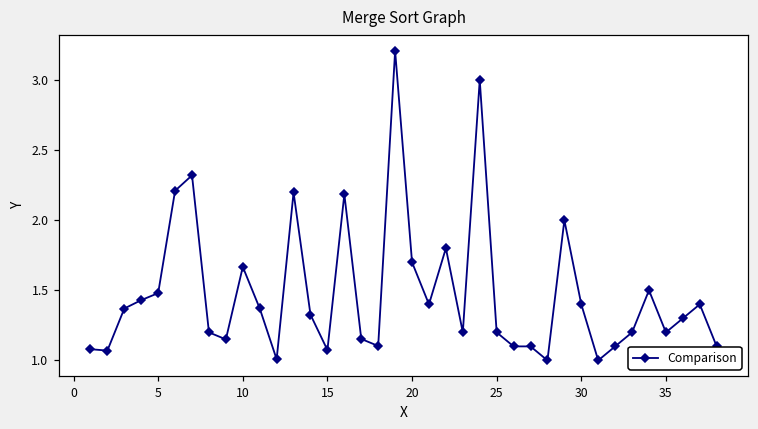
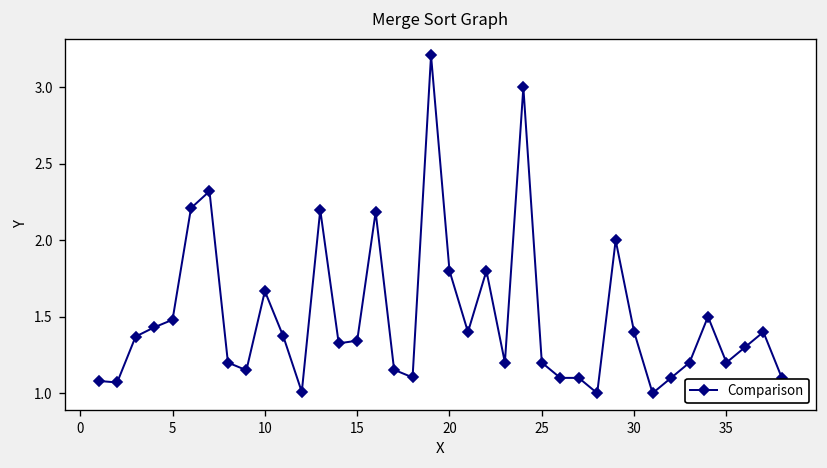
15: 1.07 -> 1.34
20: 1.7 -> 1.8
